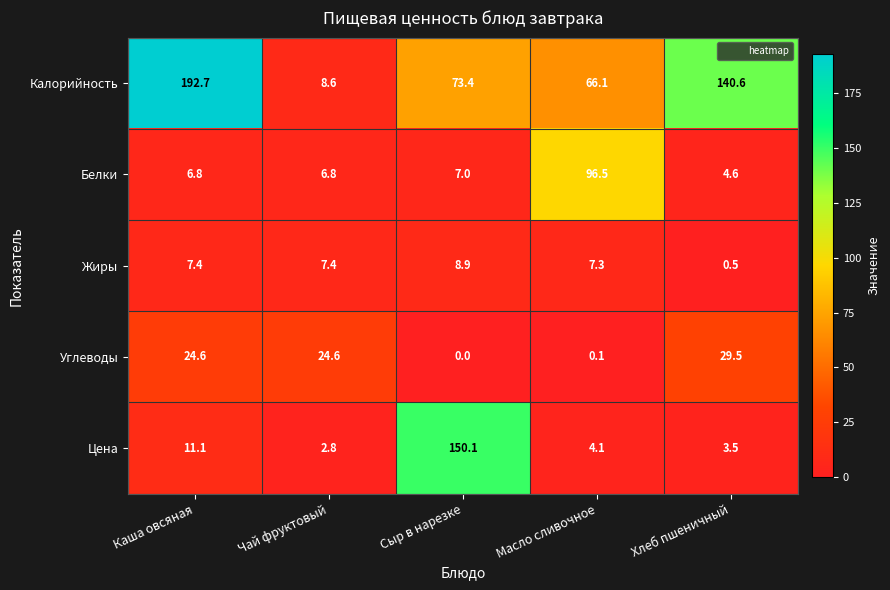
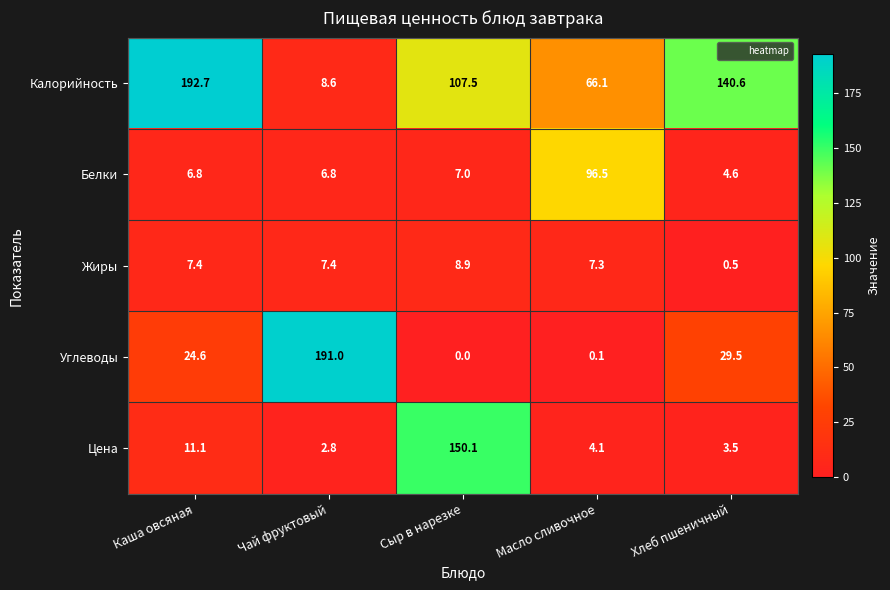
Калорийность, Сыр в нарезке: 73.4 -> 107.5
Углеводы, Чай фруктовый: 24.6 -> 191.0
